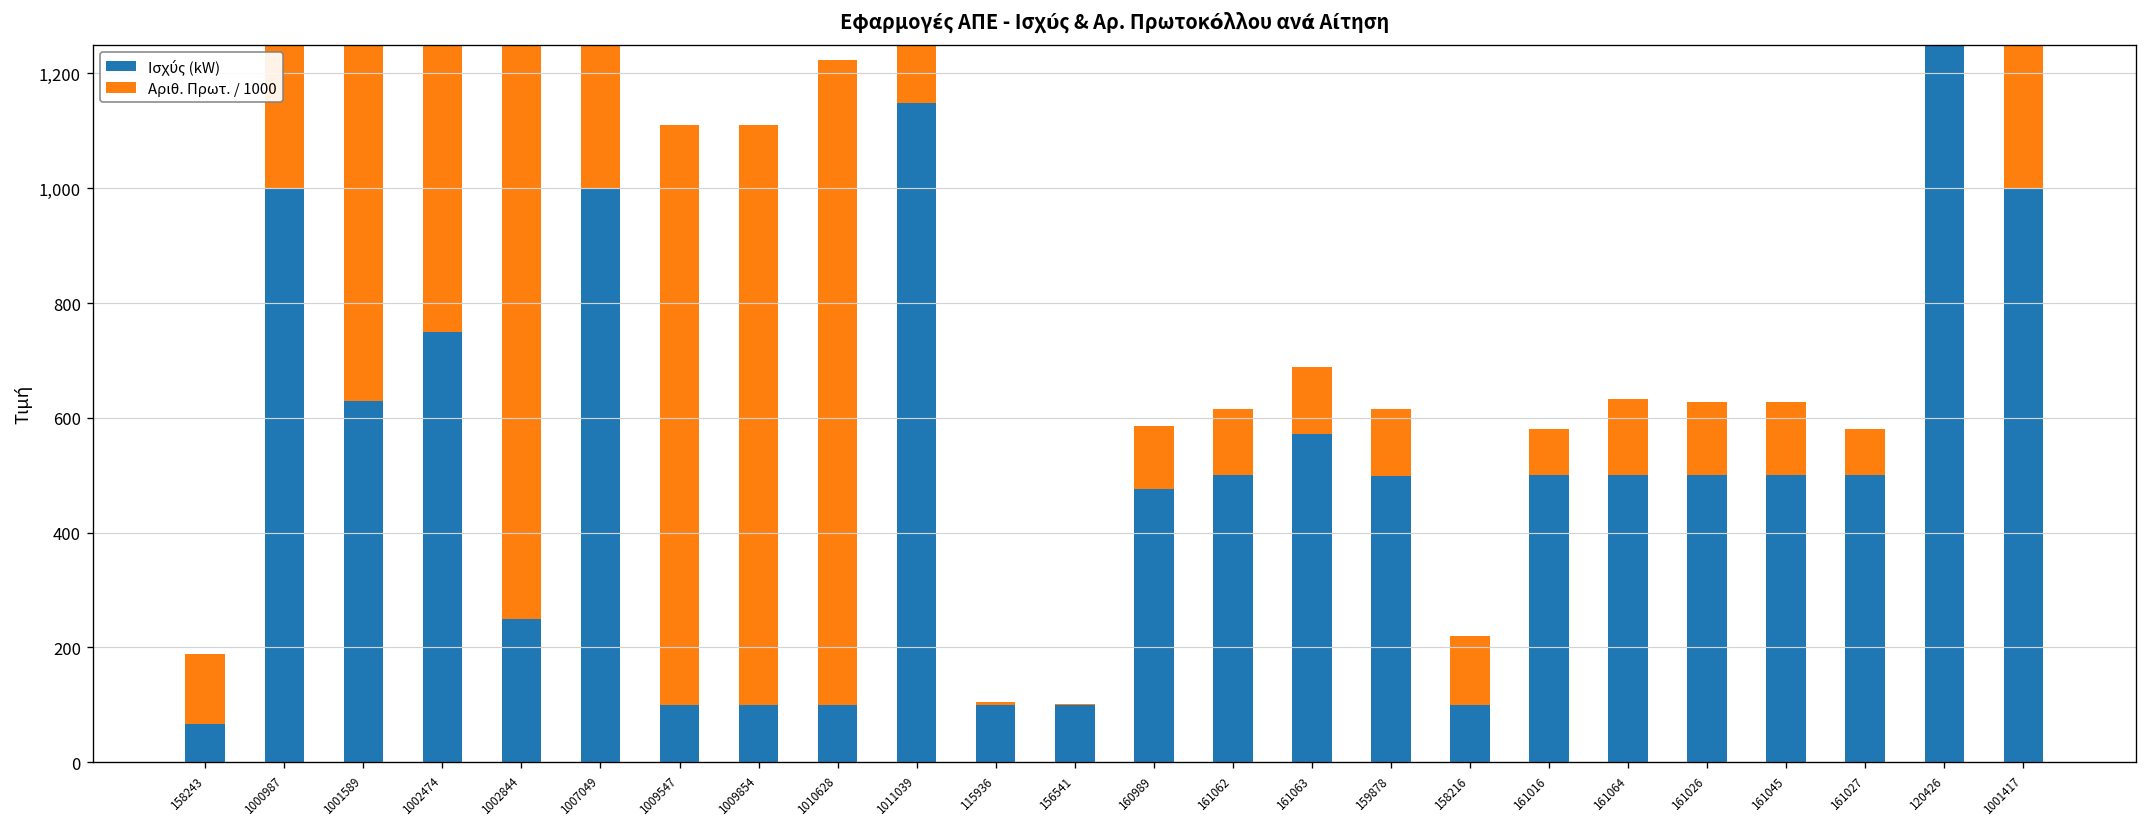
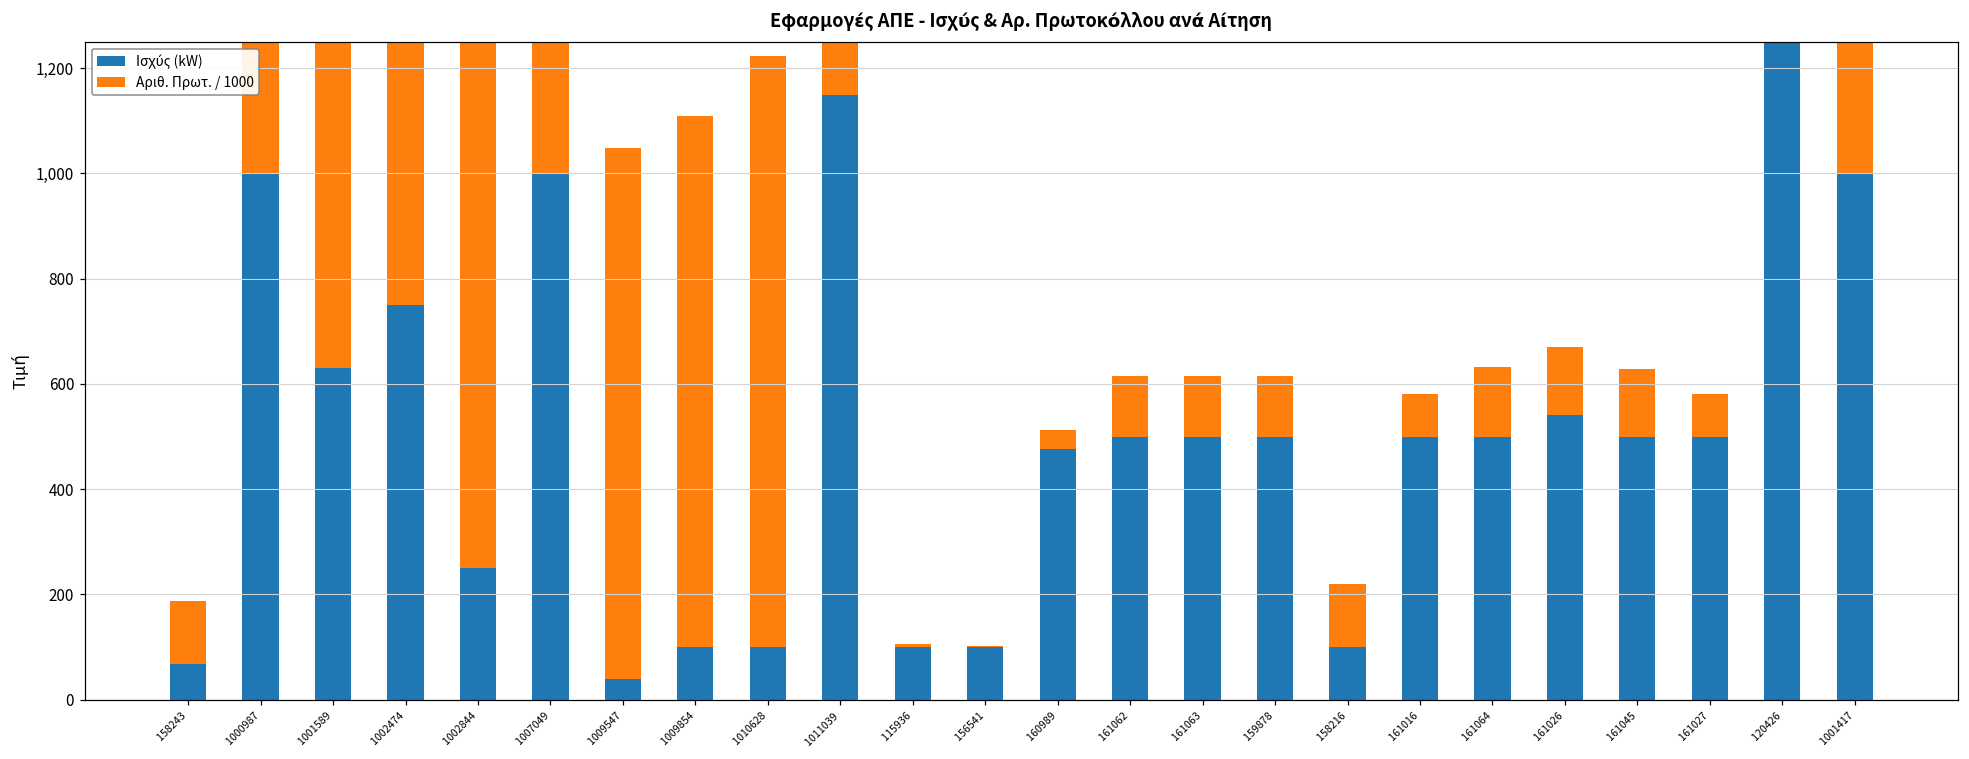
Ισχύς (kW), 1009547: 100 -> 40
Αριθ. Πρωτ. / 1000, 160989: 110 -> 40
Ισχύς (kW), 161063: 570 -> 500
Ισχύς (kW), 161026: 500 -> 540
